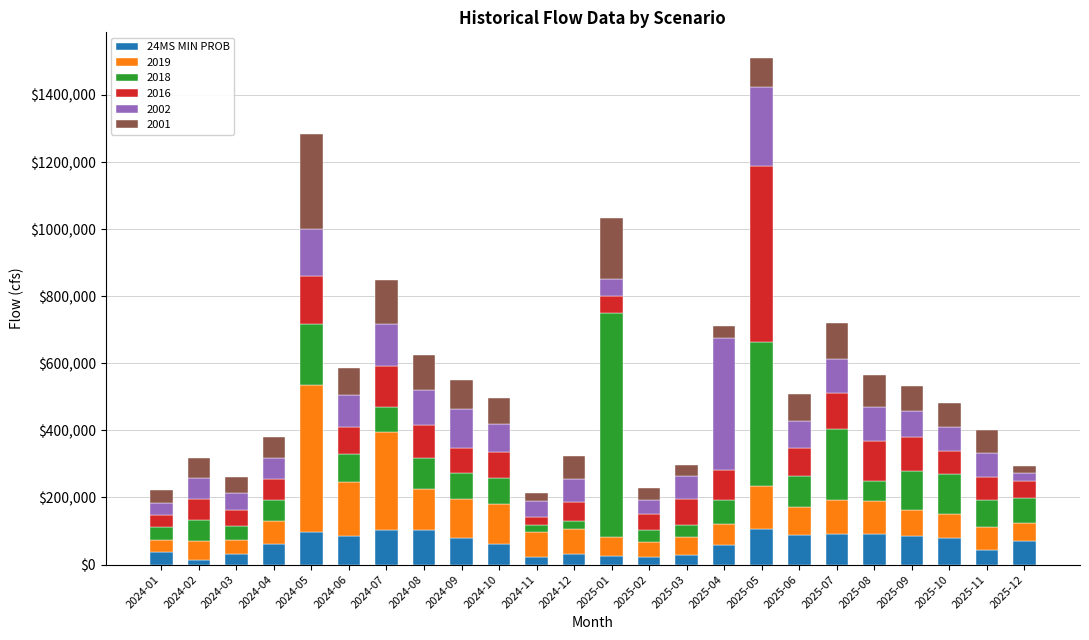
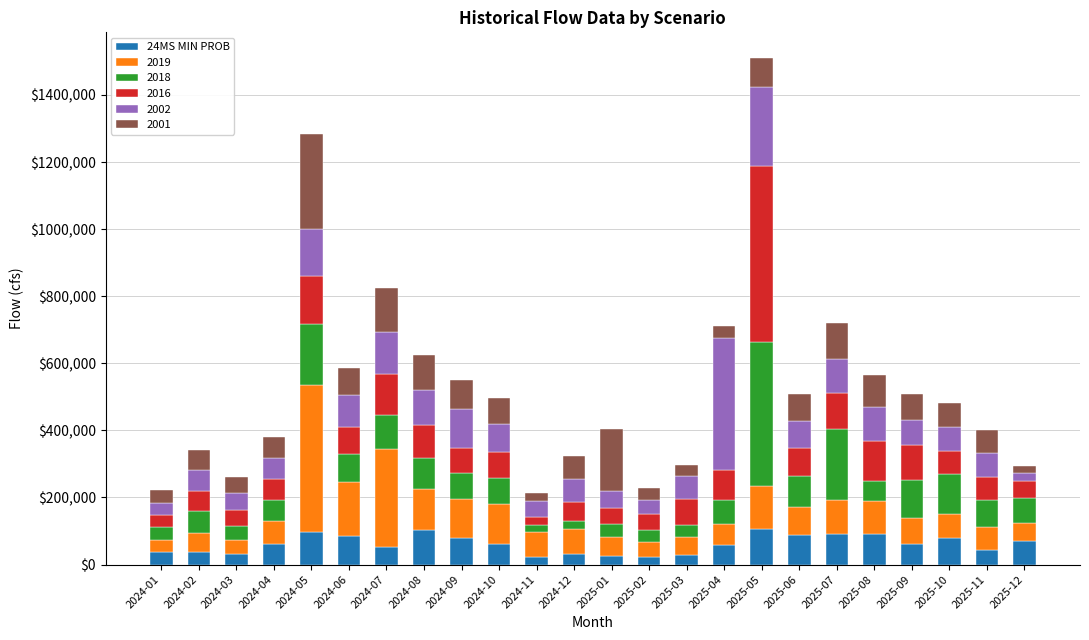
24MS MIN PROB, 2024-02: $10,000 -> $40,000
24MS MIN PROB, 2024-07: $100,000 -> $50,000
2018, 2024-07: $70,000 -> $100,000
2018, 2025-01: $670,000 -> $40,000
24MS MIN PROB, 2025-09: $90,000 -> $60,000
